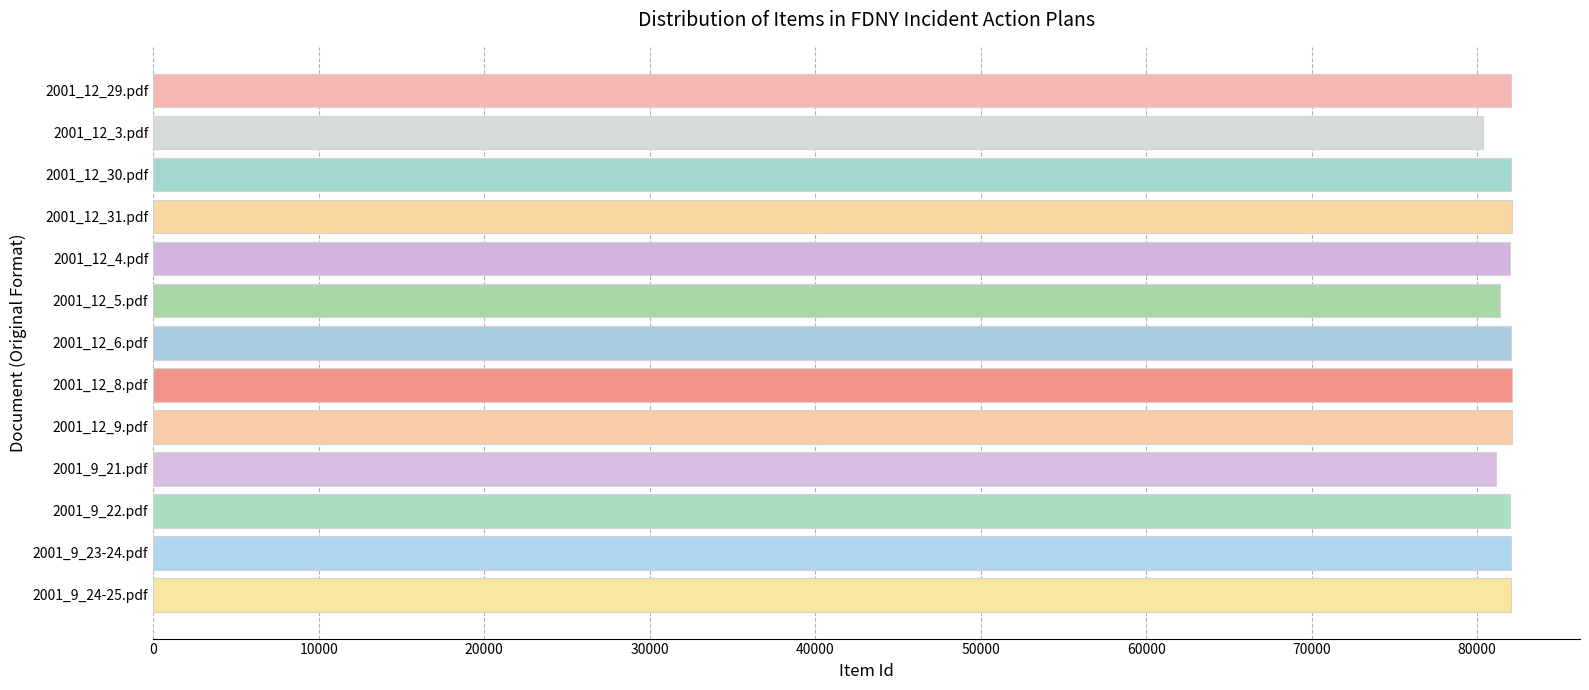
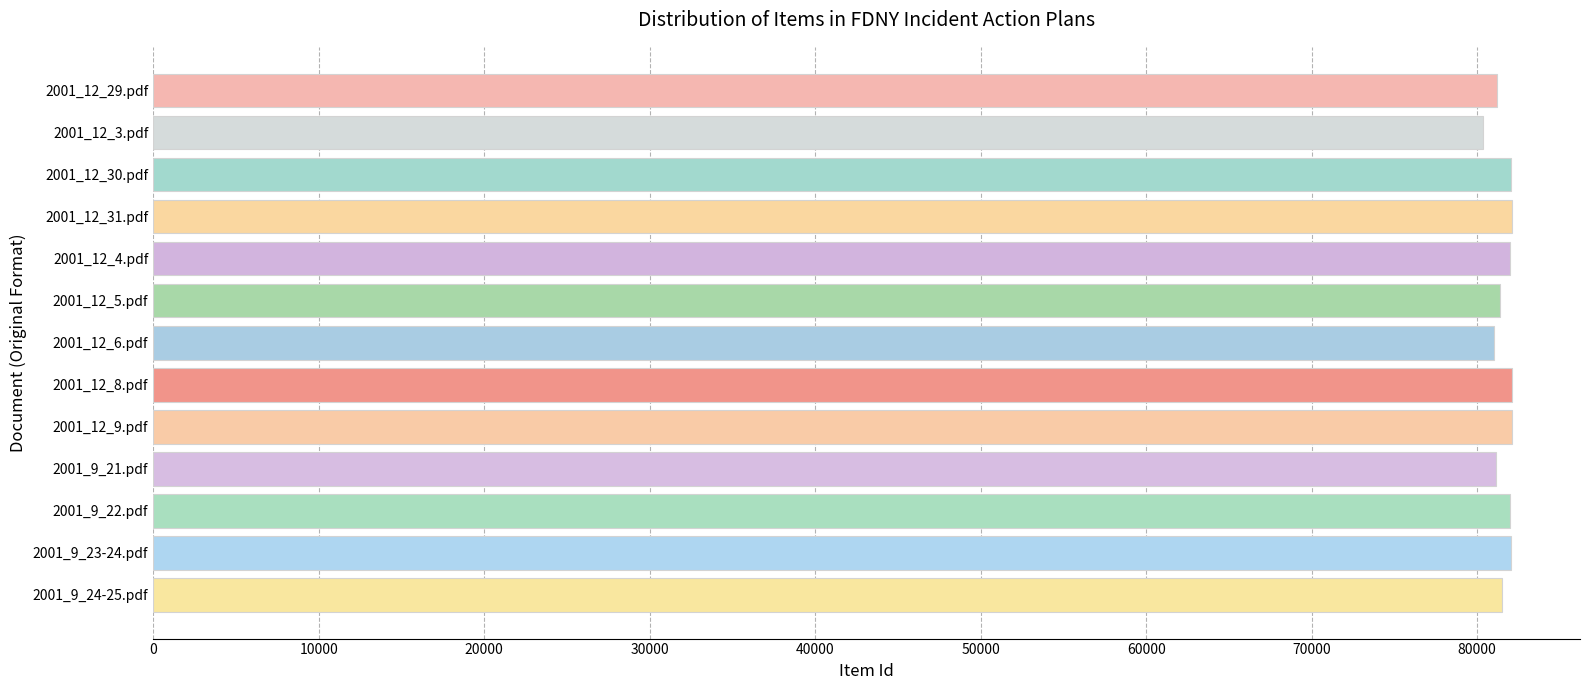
2001_12_29.pdf: 82000 -> 81200
2001_12_6.pdf: 82000 -> 81000
2001_9_24-25.pdf: 82000 -> 81500
